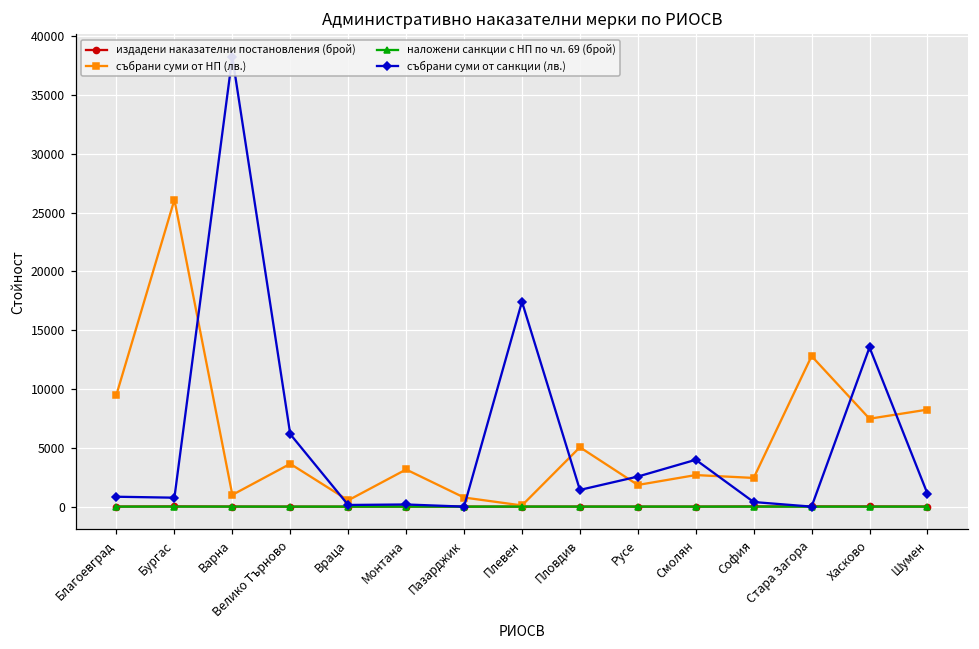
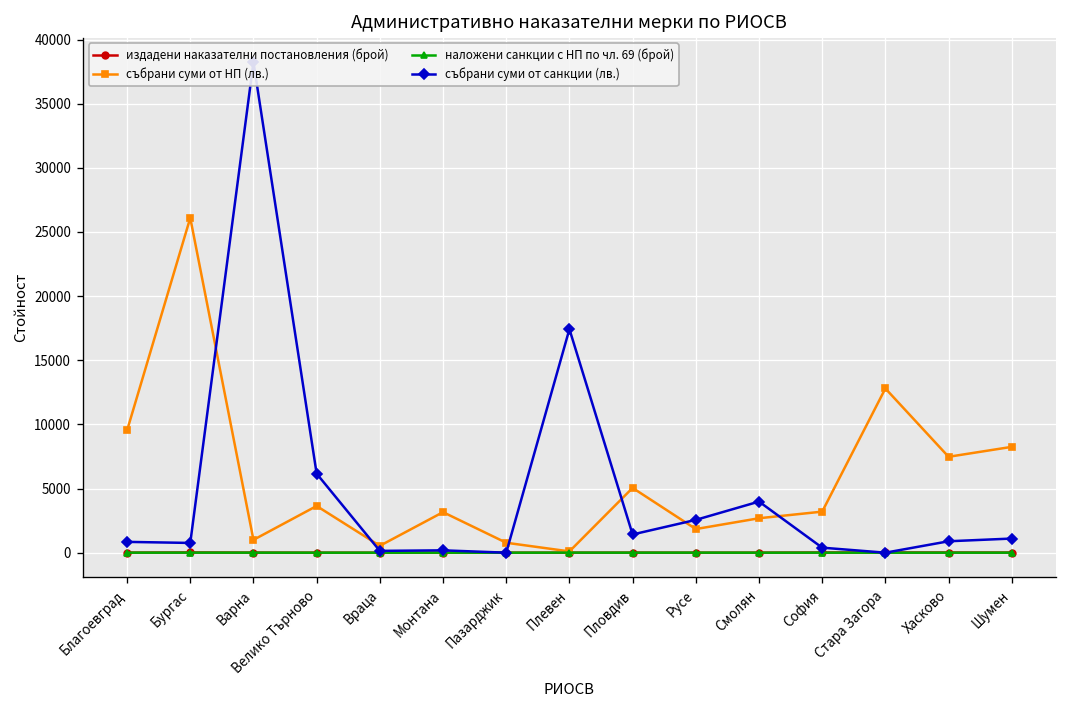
събрани суми от НП (лв.), София: 2400 -> 3200
събрани суми от санкции (лв.), Хасково: 13500 -> 900
